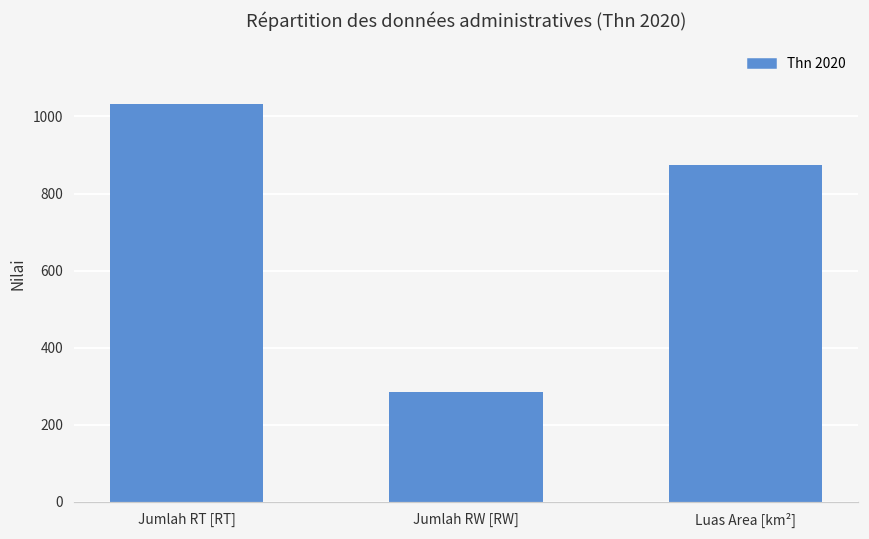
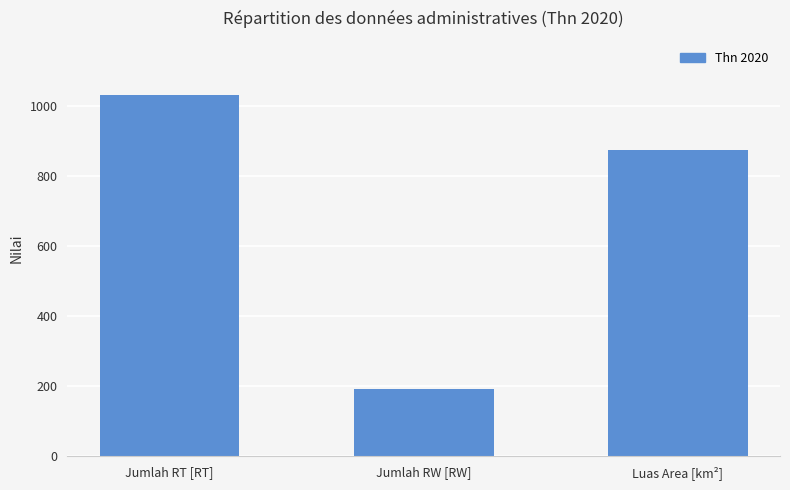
Jumlah RW [RW]: 280 -> 190
